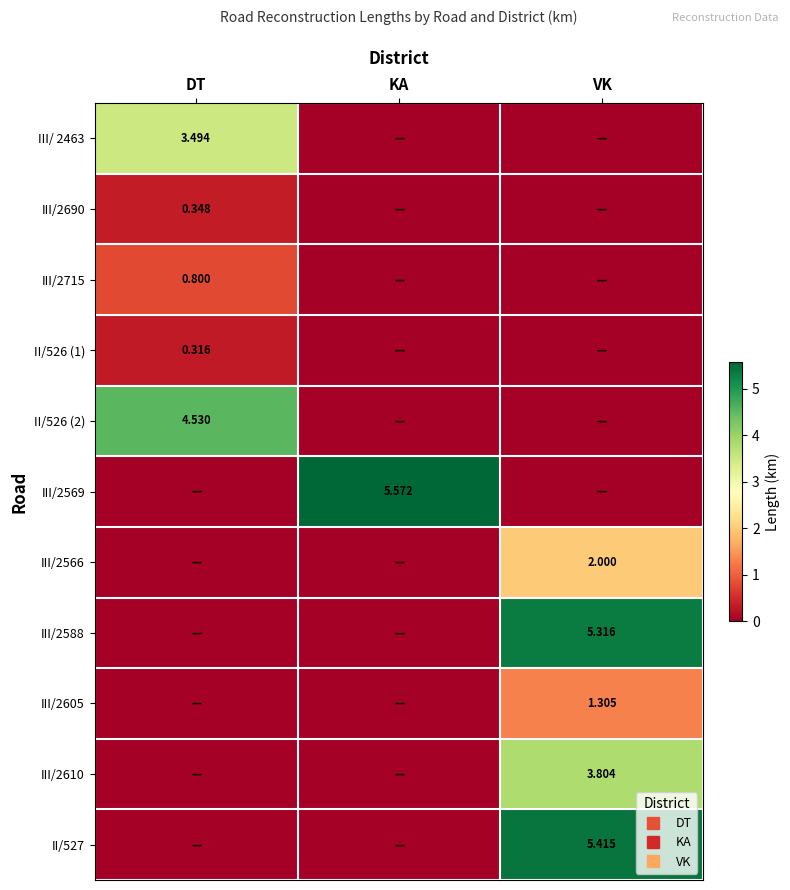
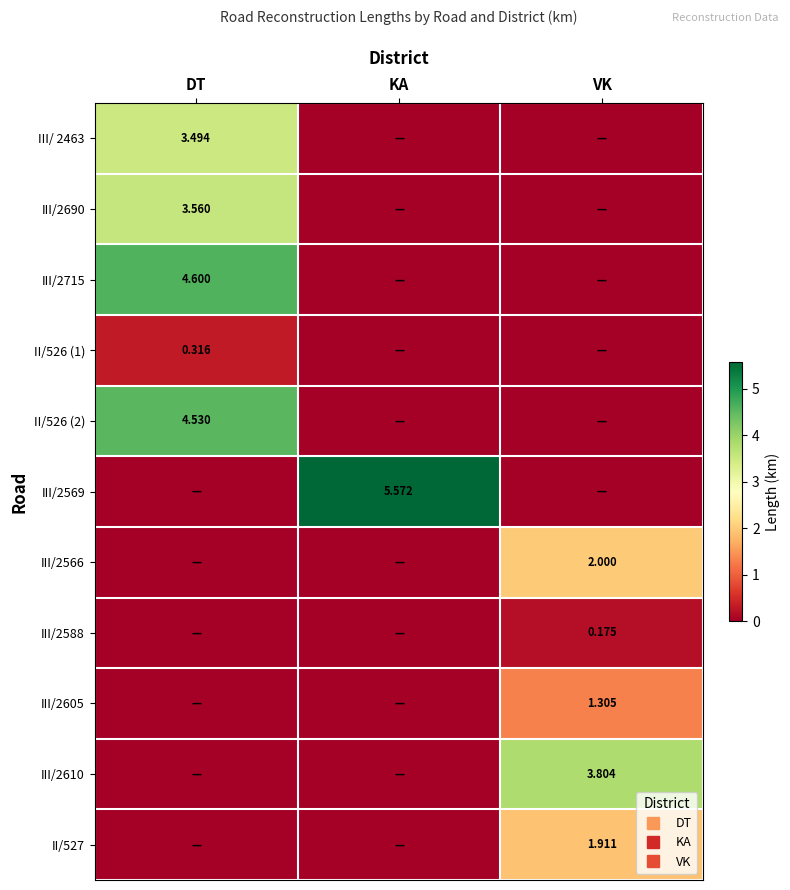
III/2690, DT: 0.348 -> 3.560
III/2715, DT: 0.800 -> 4.600
III/2588, VK: 5.316 -> 0.175
II/527, VK: 5.415 -> 1.911
